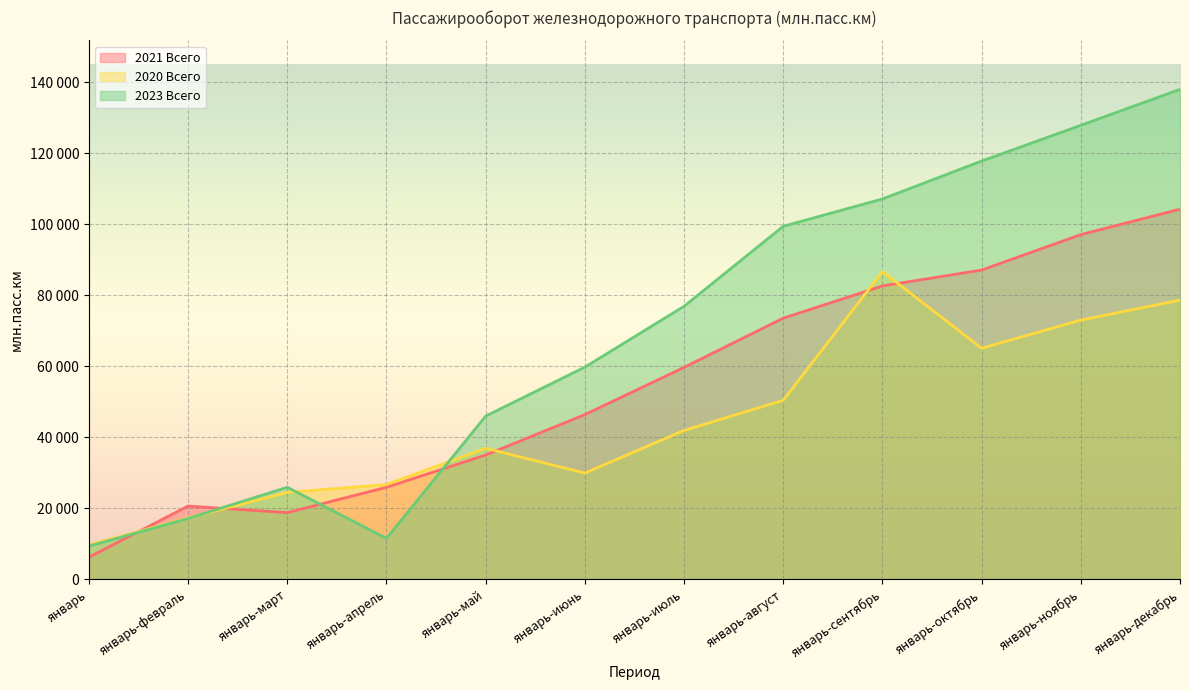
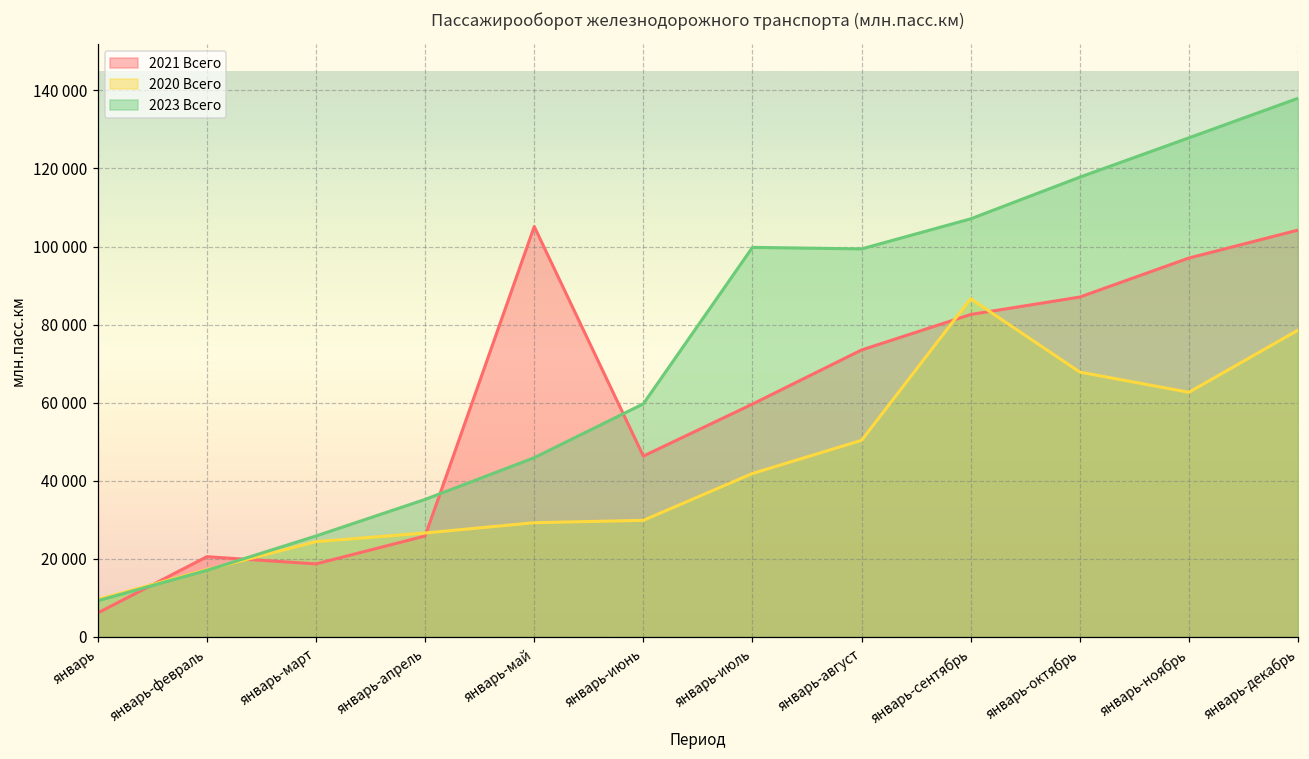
2023 Всего, январь-апрель: 11000 -> 35000
2021 Всего, январь-май: 35000 -> 105000
2020 Всего, январь-май: 37000 -> 29000
2023 Всего, январь-июль: 77000 -> 100000
2020 Всего, январь-октябрь: 65000 -> 68000
2020 Всего, январь-ноябрь: 73000 -> 63000
